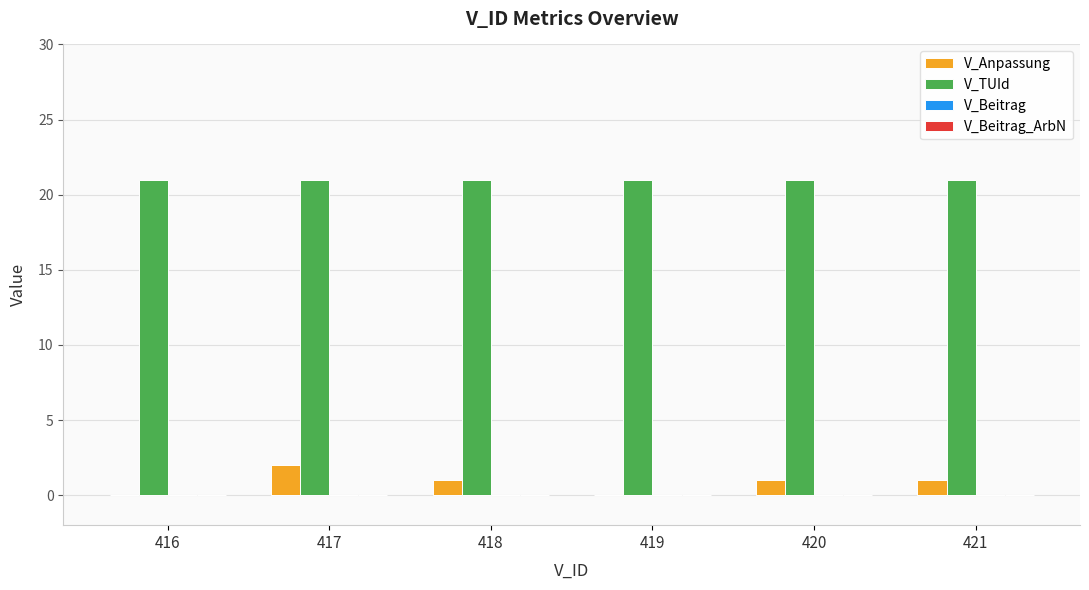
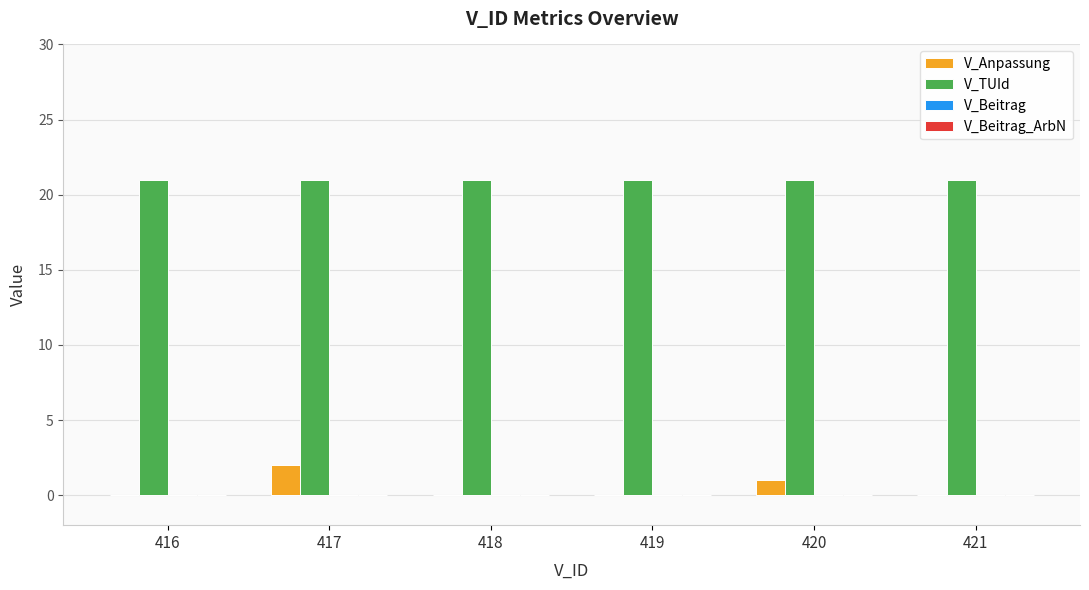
V_Anpassung, 418: 1 -> 0
V_Anpassung, 421: 1 -> 0
